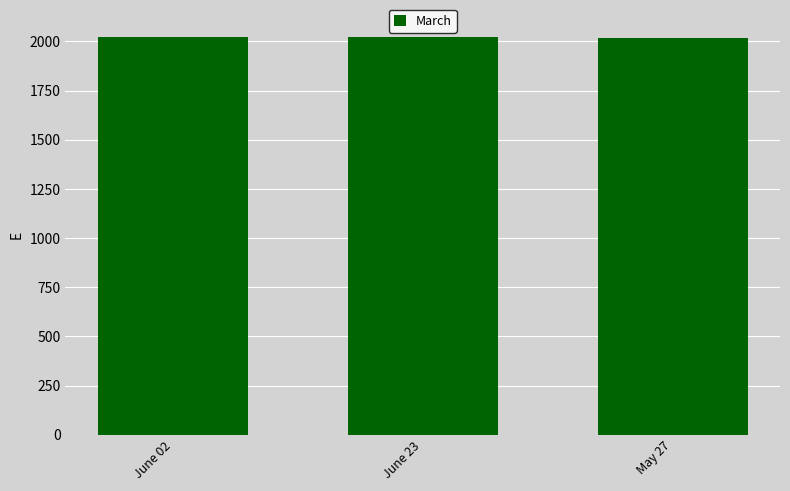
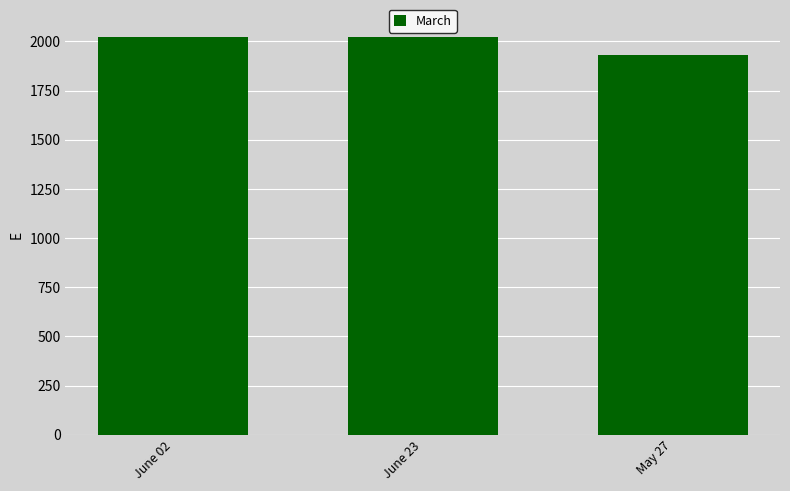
May 27: 2020 -> 1930
